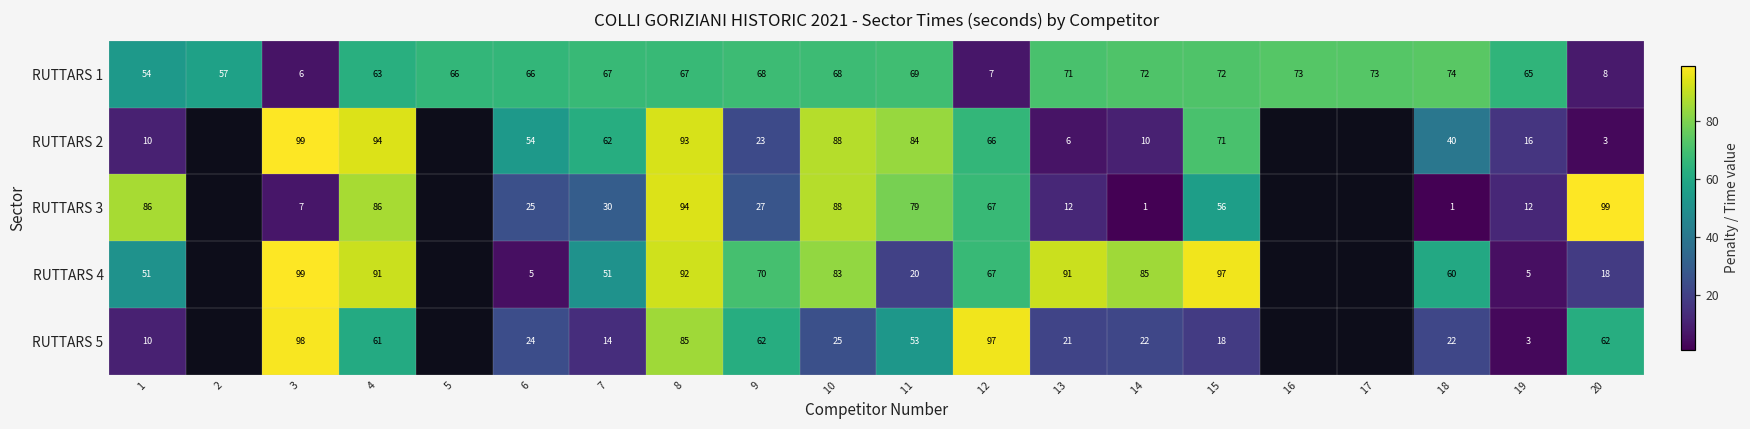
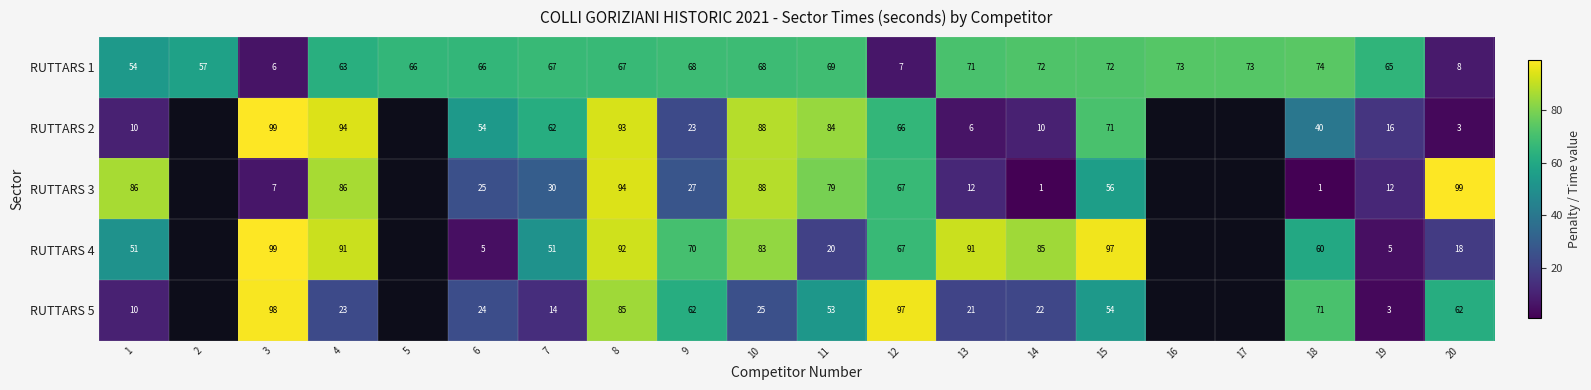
RUTTARS 5, 4: 61 -> 23
RUTTARS 5, 15: 18 -> 54
RUTTARS 5, 18: 22 -> 71
